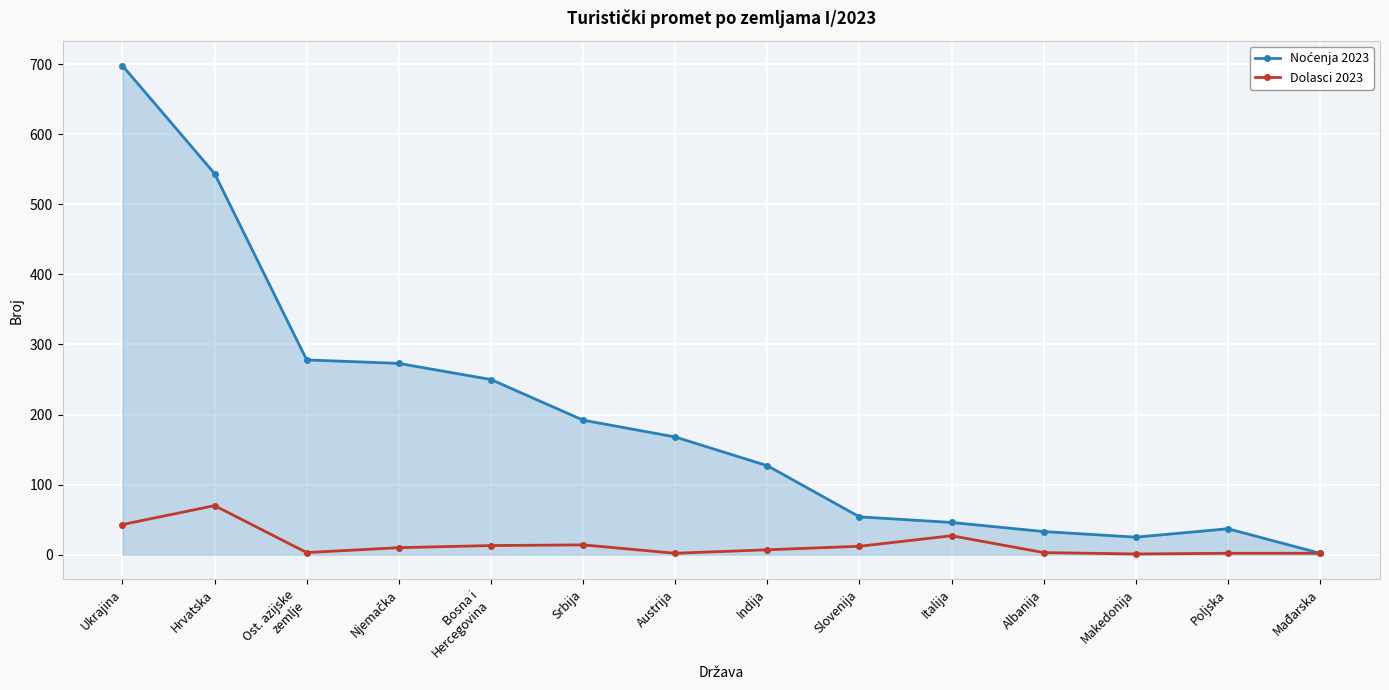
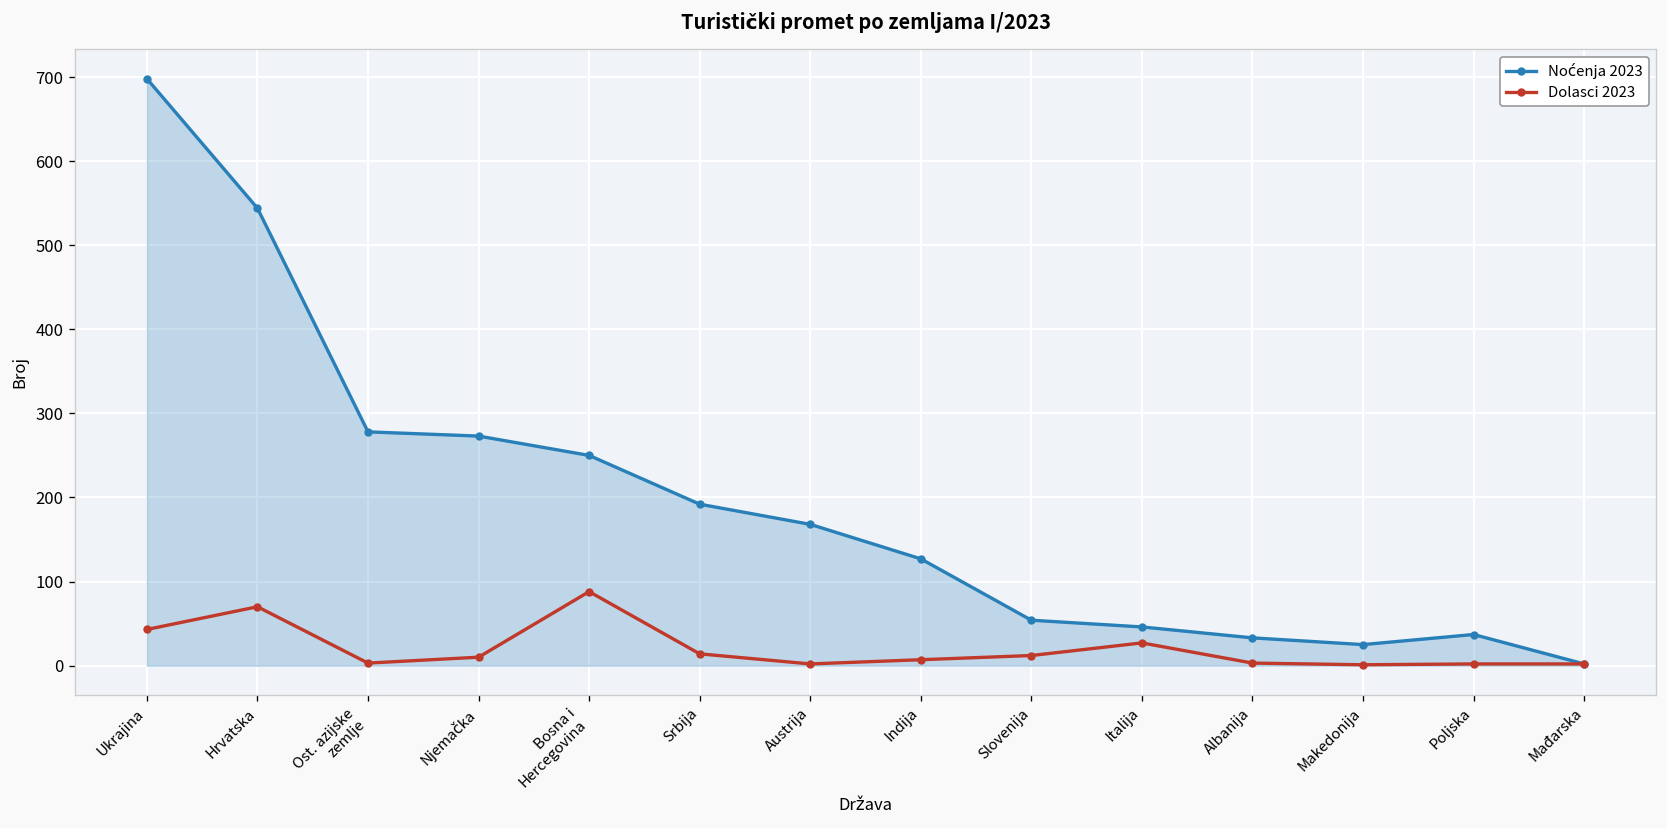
Dolasci 2023, Bosna i Hercegovina: 10 -> 90
